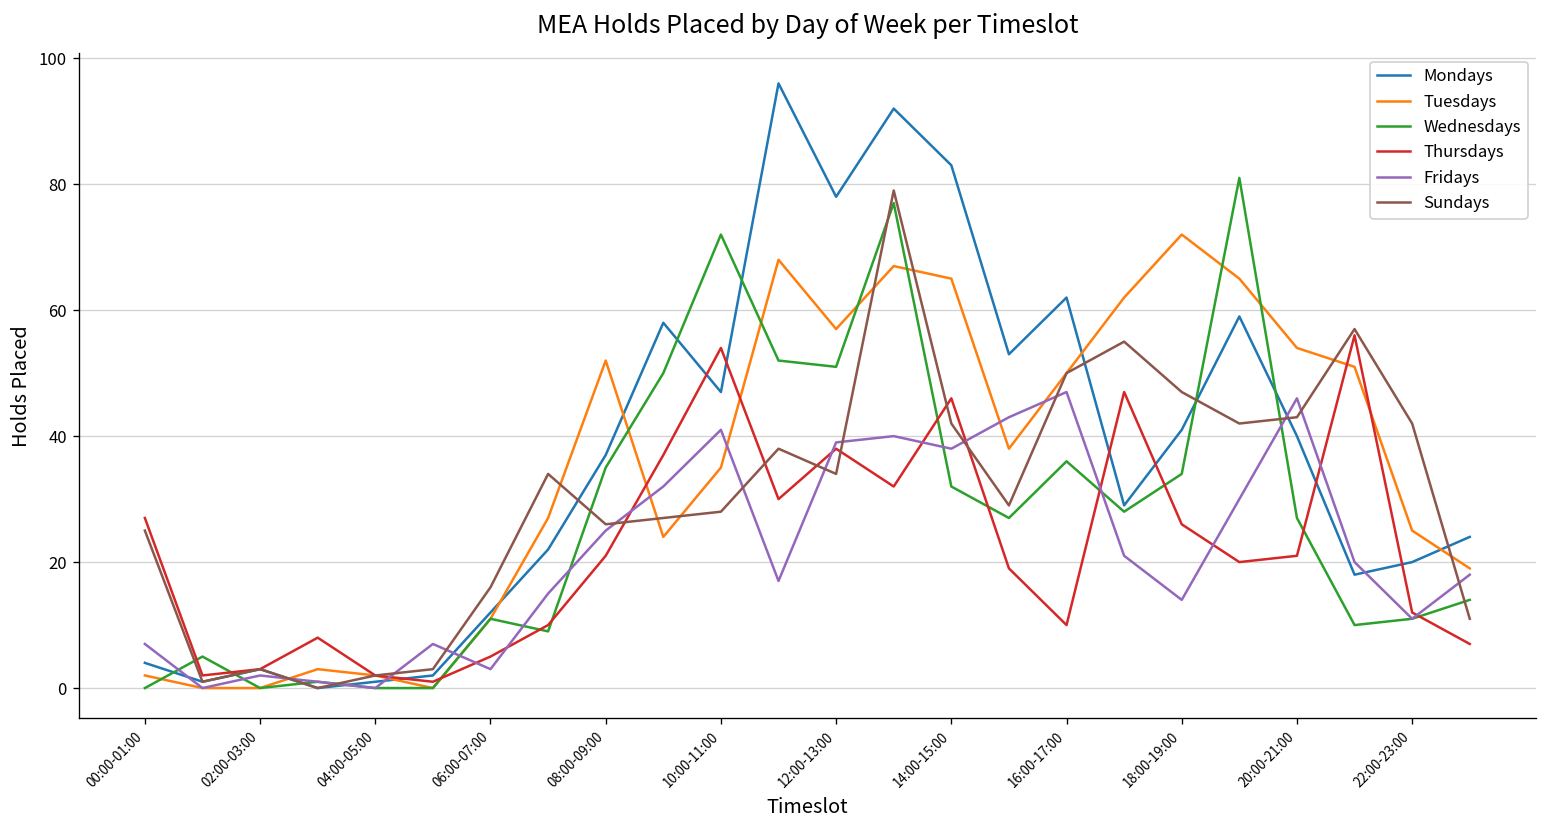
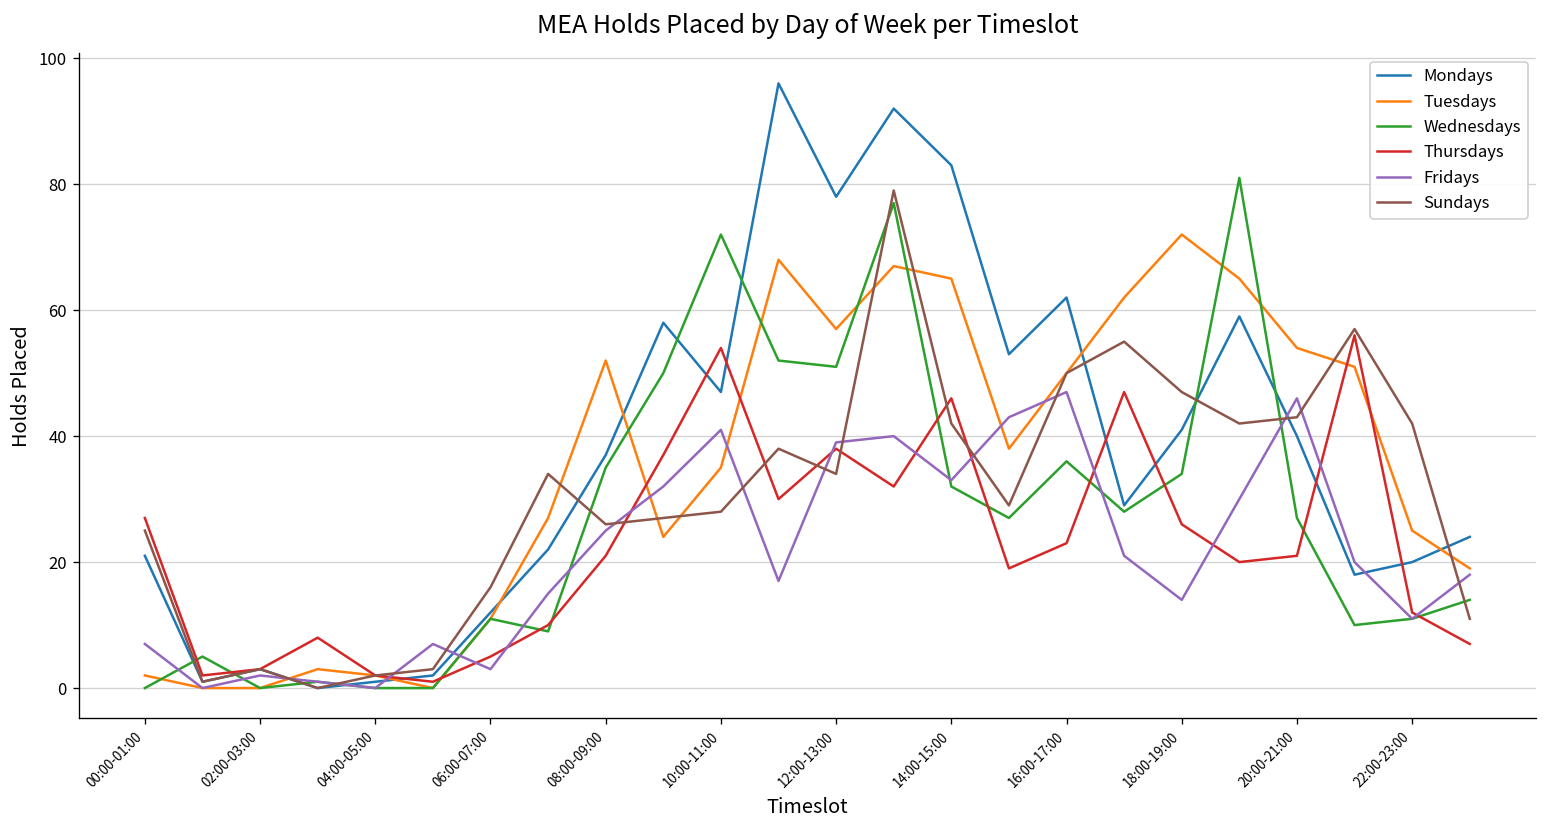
Mondays, 00:00-01:00: 4 -> 21
Fridays, 14:00-15:00: 38 -> 33
Thursdays, 16:00-17:00: 10 -> 23
